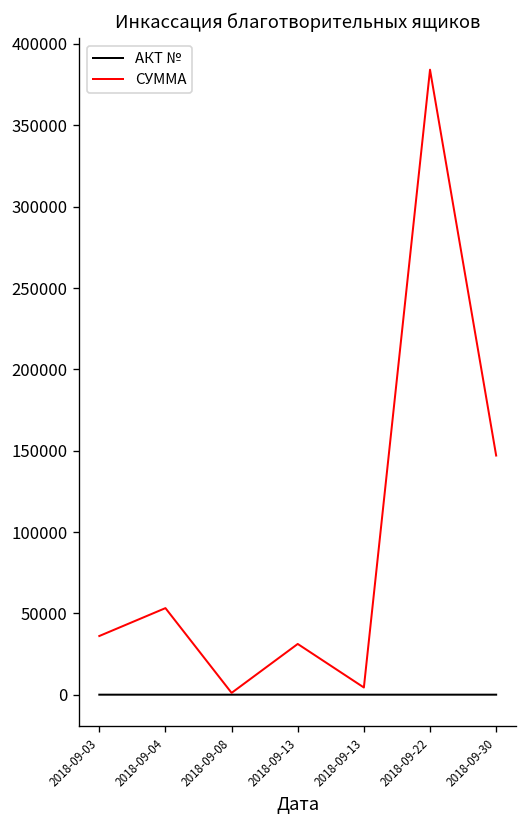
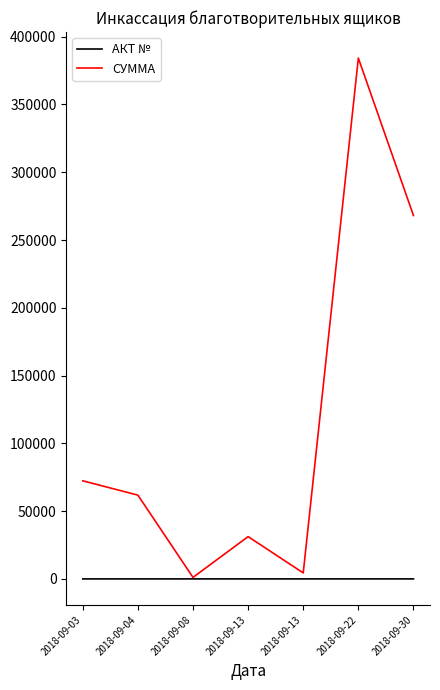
СУММА, 2018-09-03: 36000 -> 72000
СУММА, 2018-09-04: 53000 -> 62000
СУММА, 2018-09-30: 147000 -> 268000
